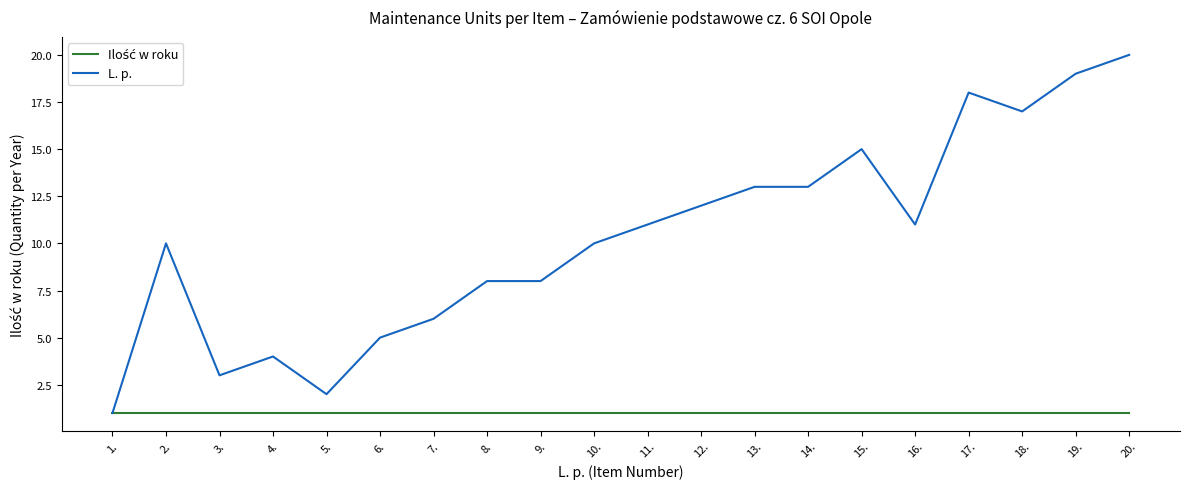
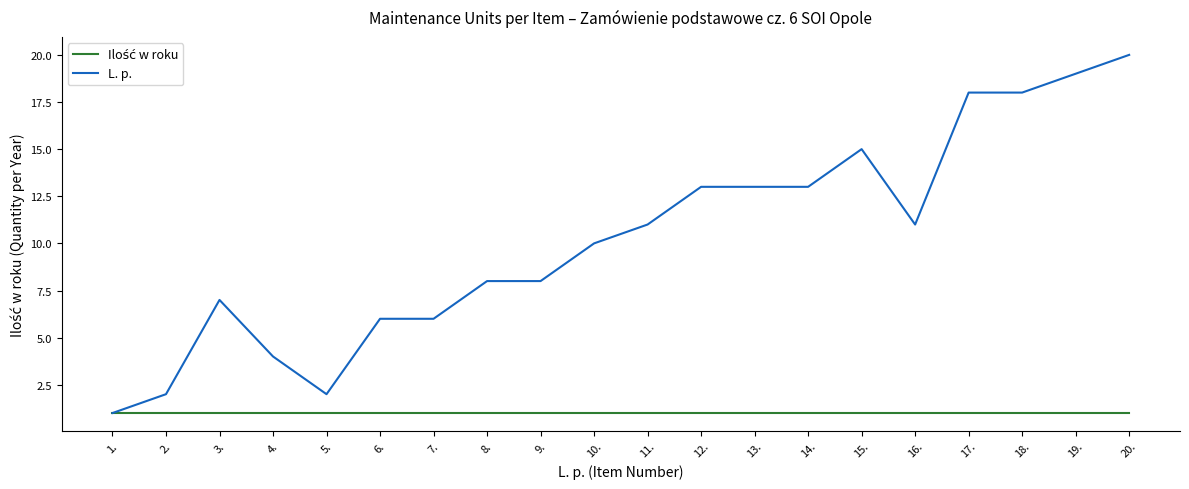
L. p., 2.: 10 -> 2
L. p., 3.: 3 -> 7
L. p., 6.: 5 -> 6
L. p., 12.: 12 -> 13
L. p., 18.: 17 -> 18
